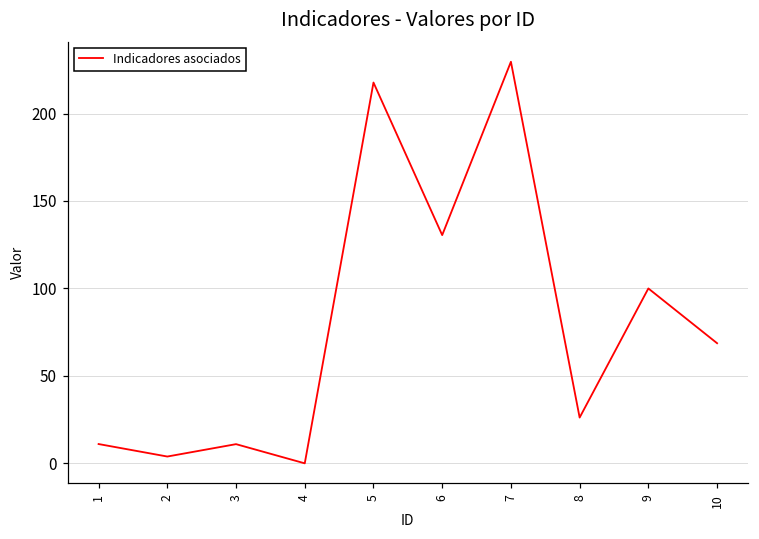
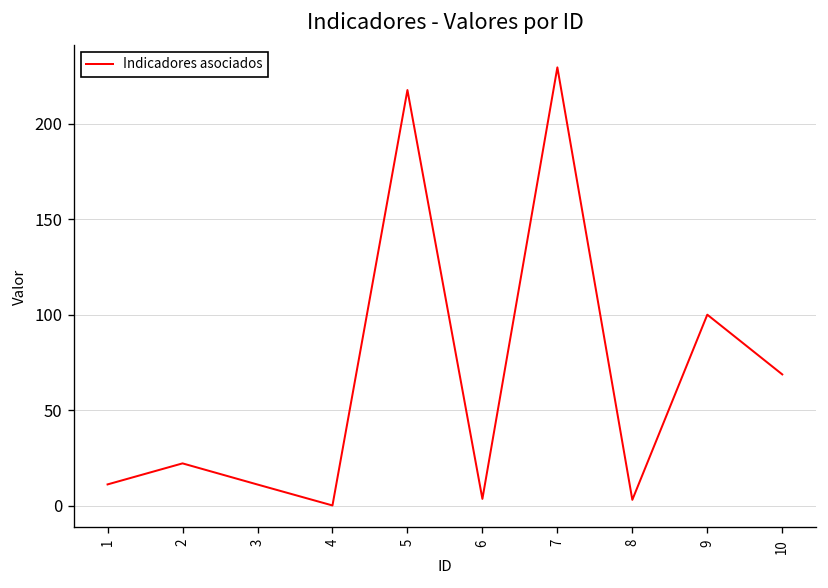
2: 4 -> 22
6: 130 -> 3
8: 26 -> 3
